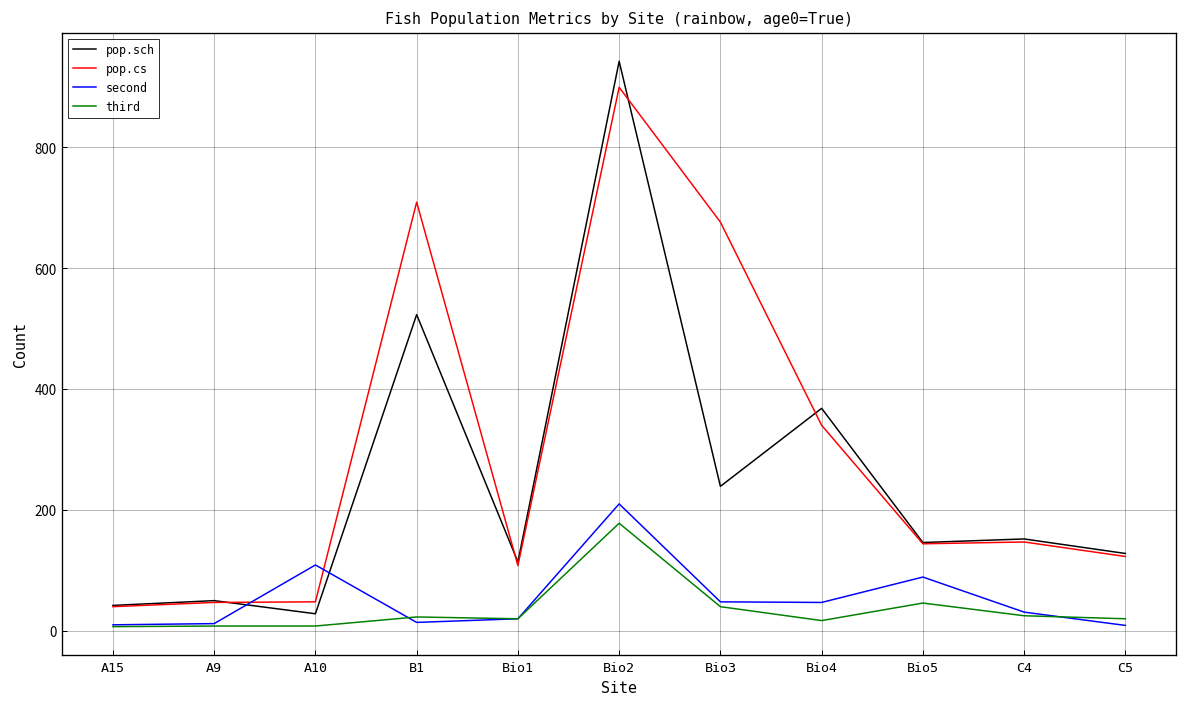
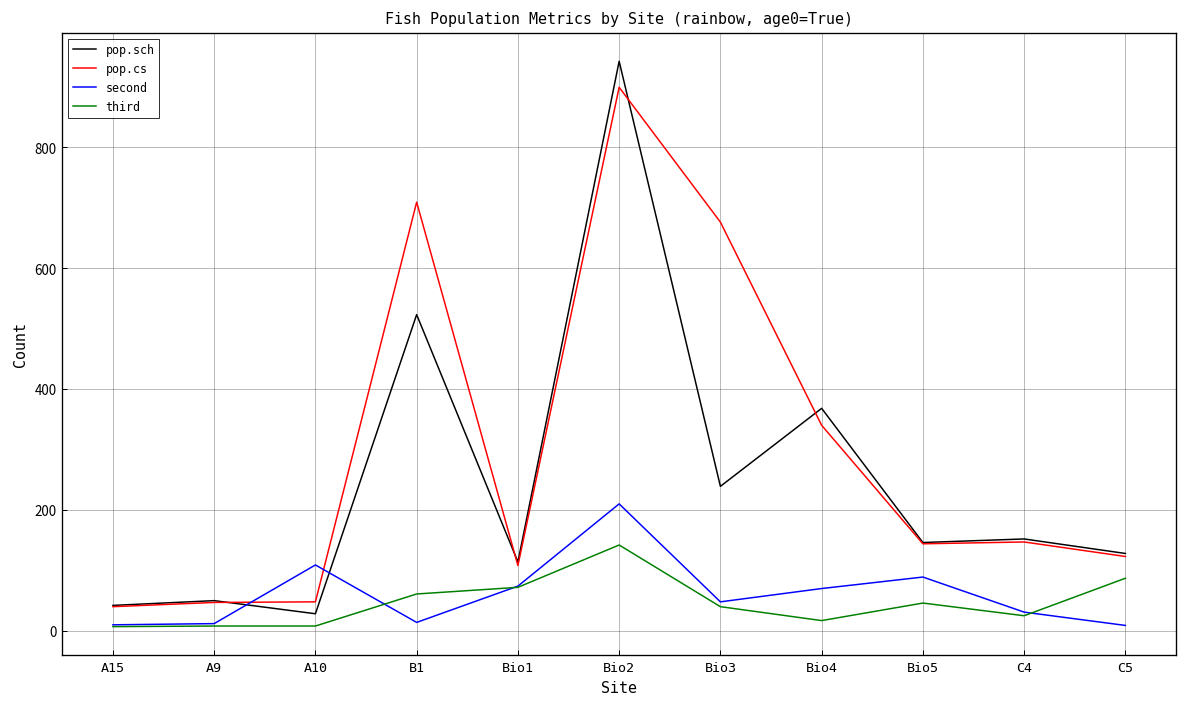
third, B1: 20 -> 60
second, Bio1: 20 -> 70
third, Bio1: 20 -> 70
third, Bio2: 180 -> 140
second, Bio4: 50 -> 70
third, C5: 20 -> 90
